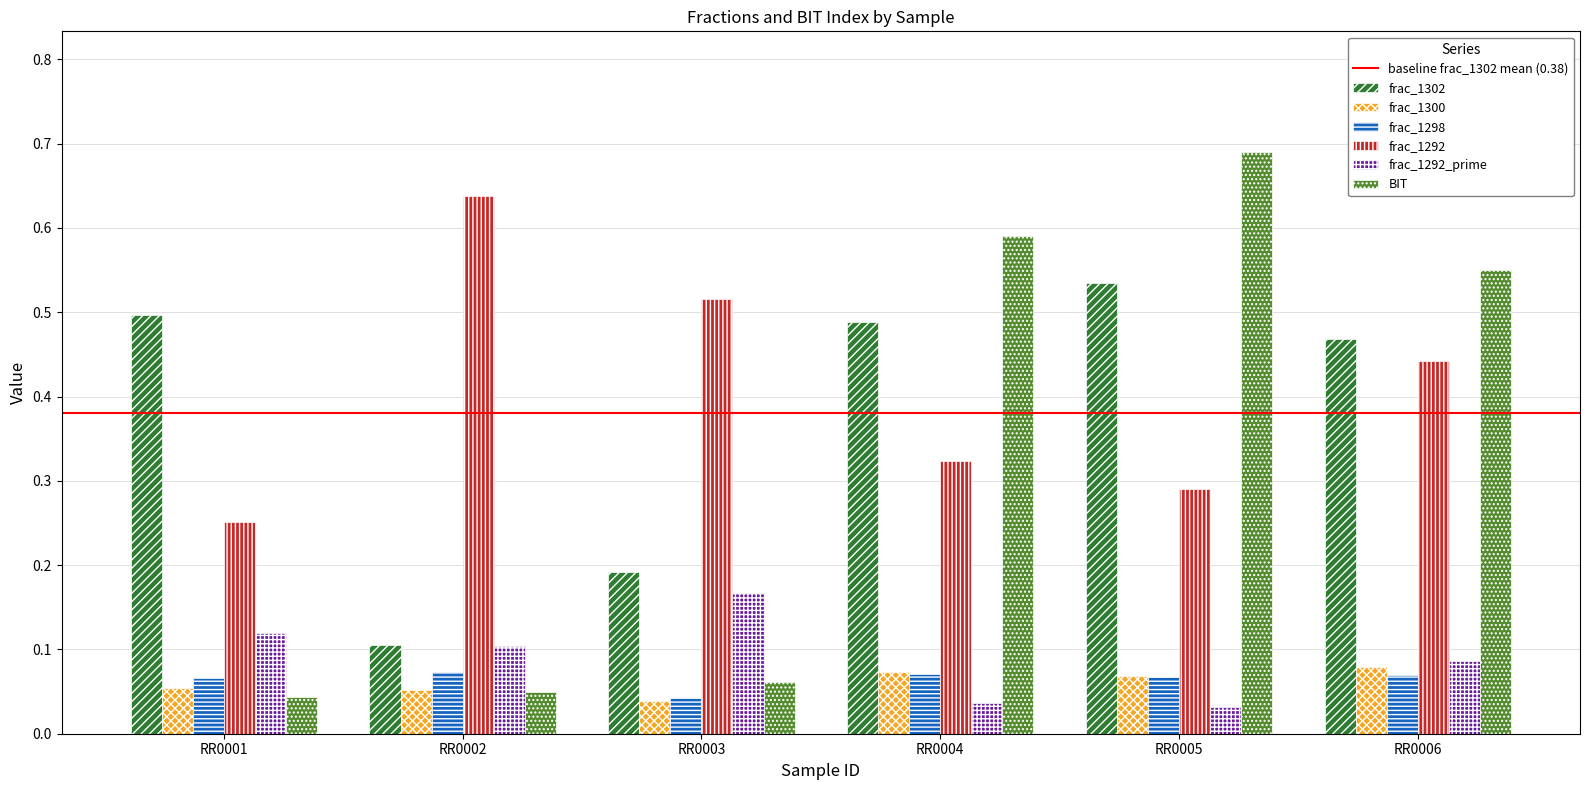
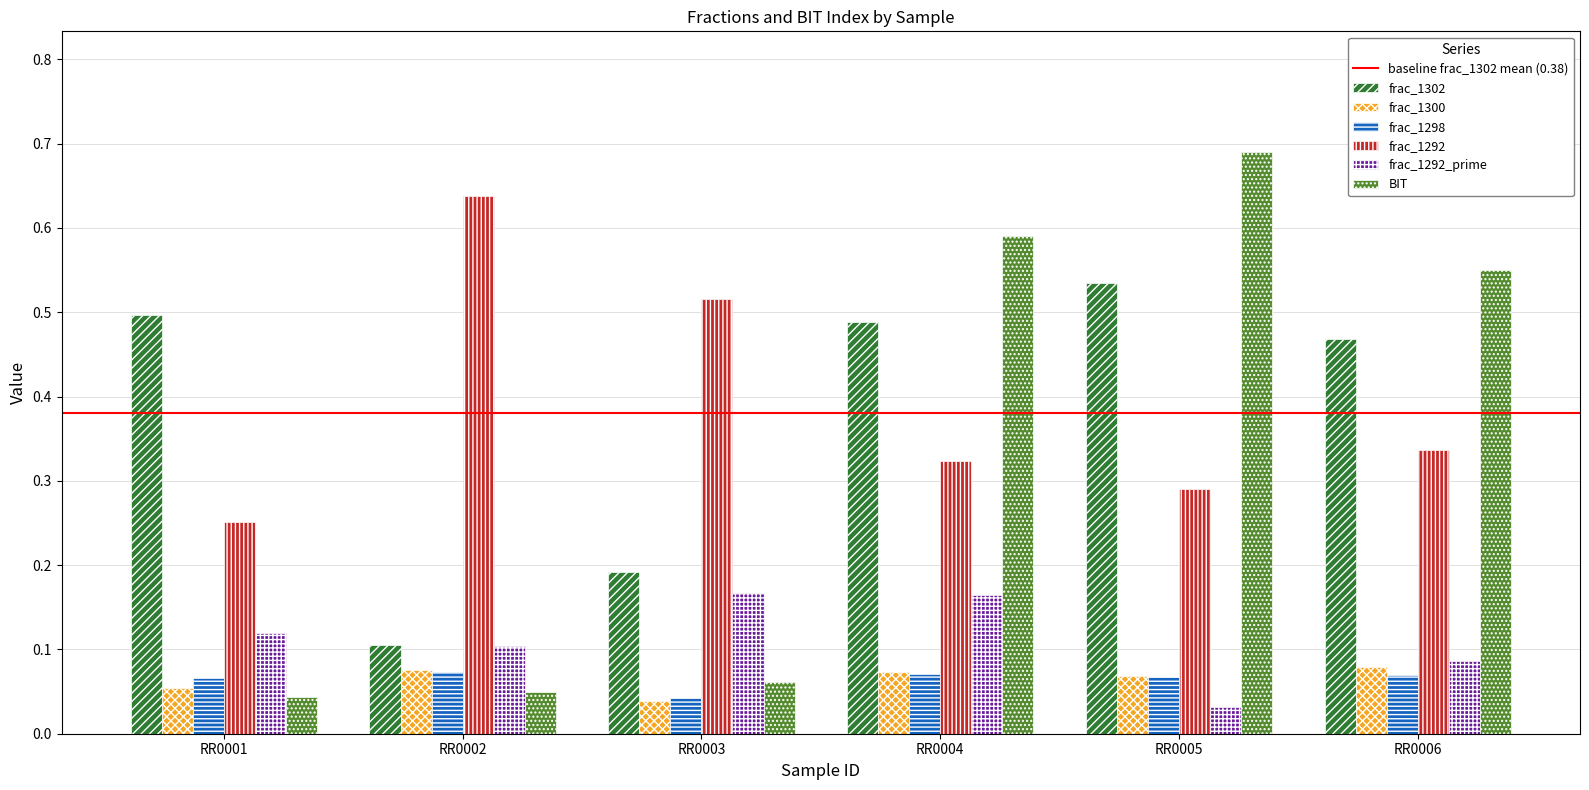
frac_1300, RR0002: 0.05 -> 0.08
frac_1292_prime, RR0004: 0.04 -> 0.17
frac_1292, RR0006: 0.44 -> 0.34
